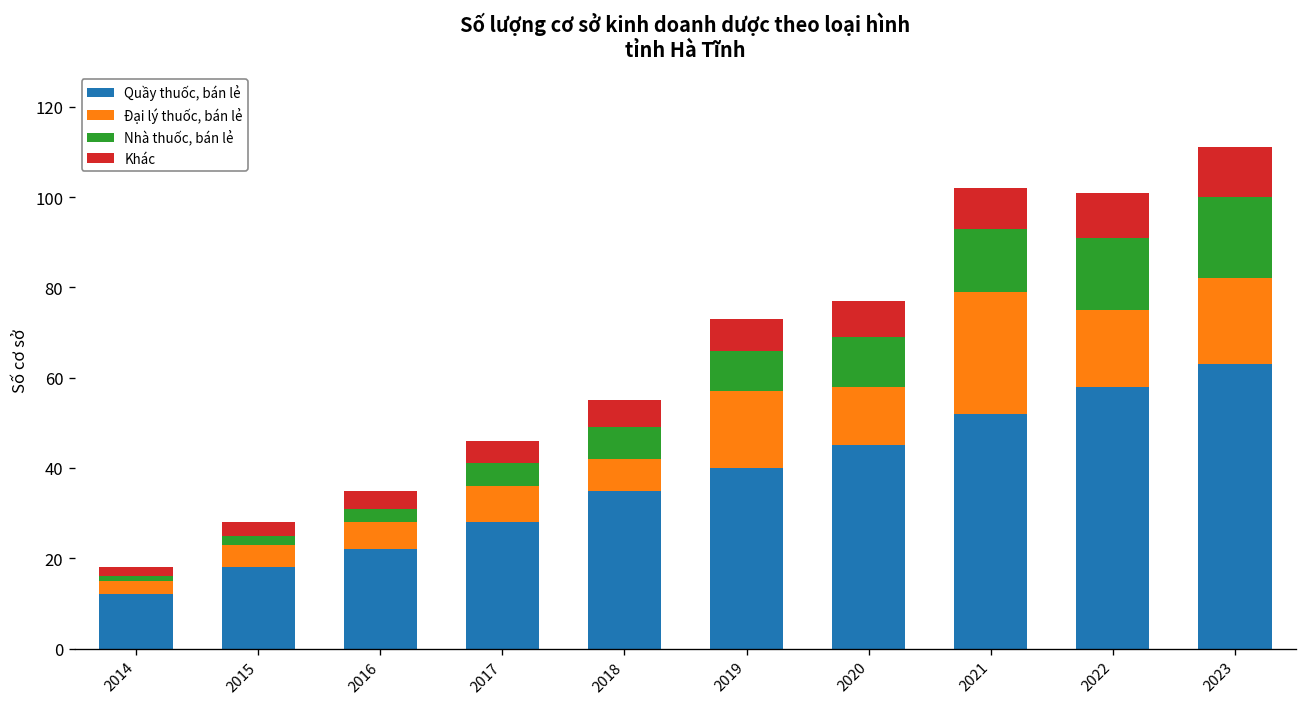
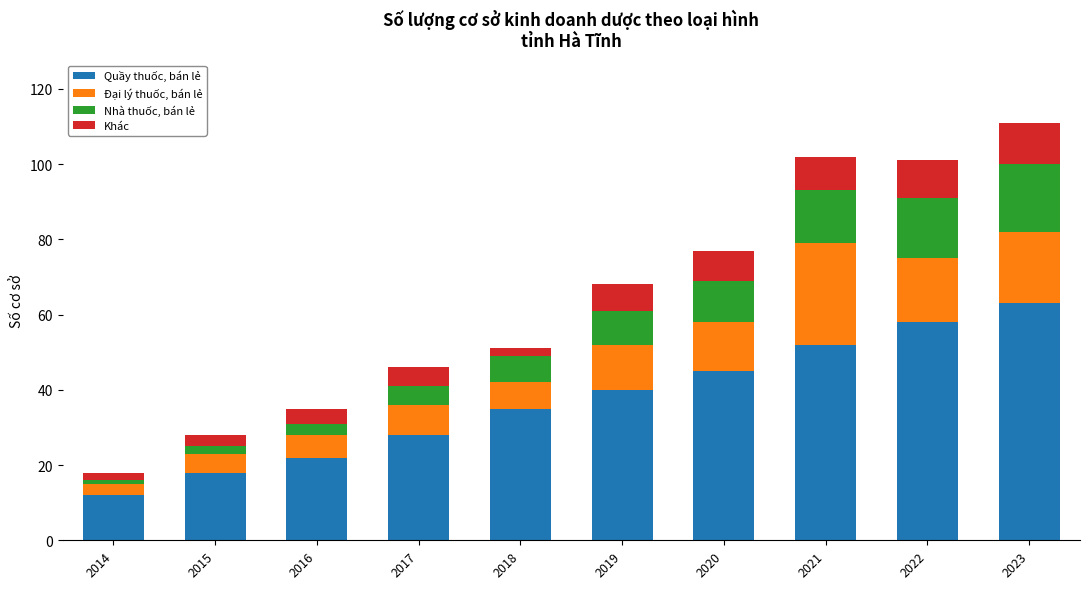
Khác, 2018: 6 -> 2
Đại lý thuốc, bán lẻ, 2019: 17 -> 12
